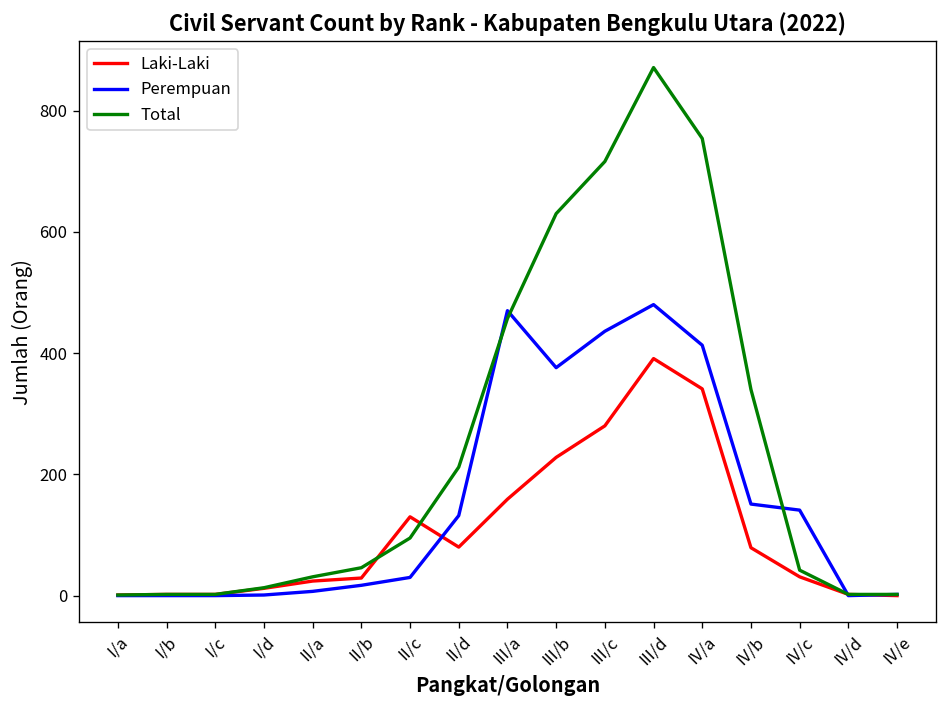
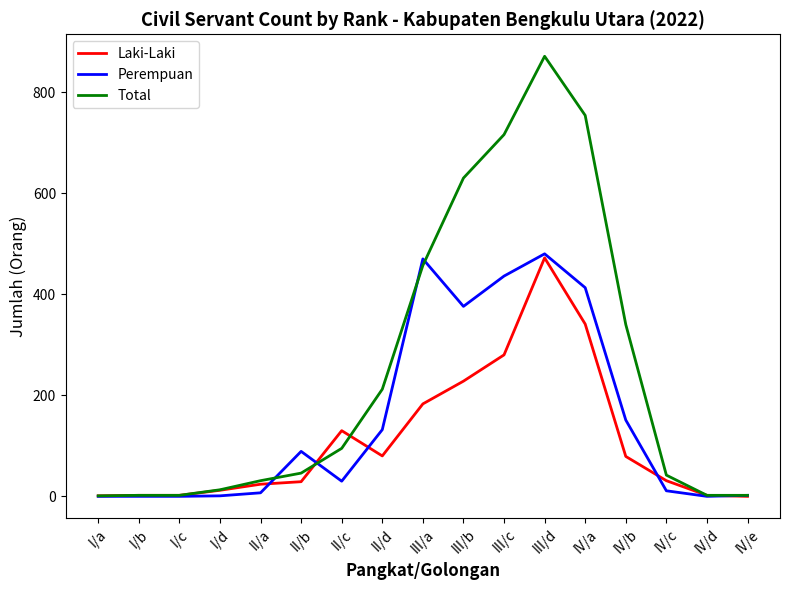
Perempuan, II/b: 20 -> 90
Laki-Laki, III/a: 160 -> 180
Laki-Laki, III/d: 390 -> 470
Perempuan, IV/c: 140 -> 10
